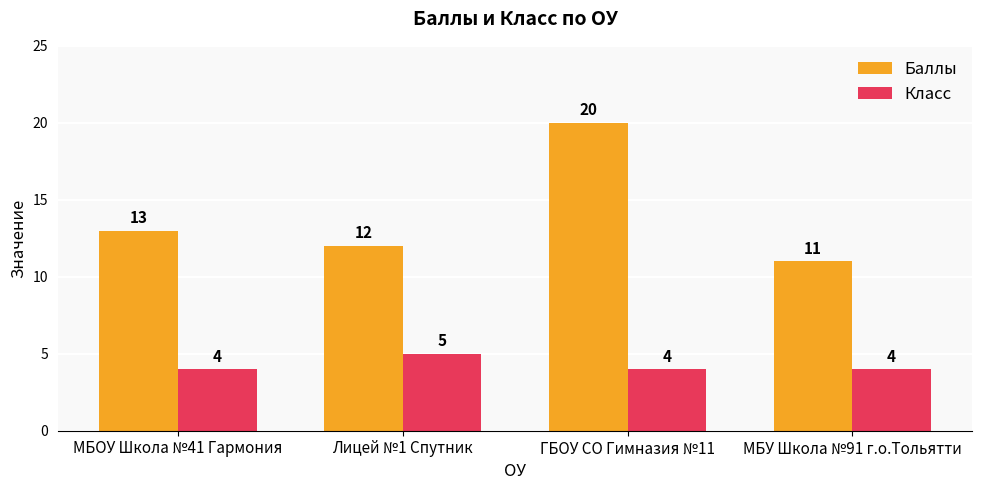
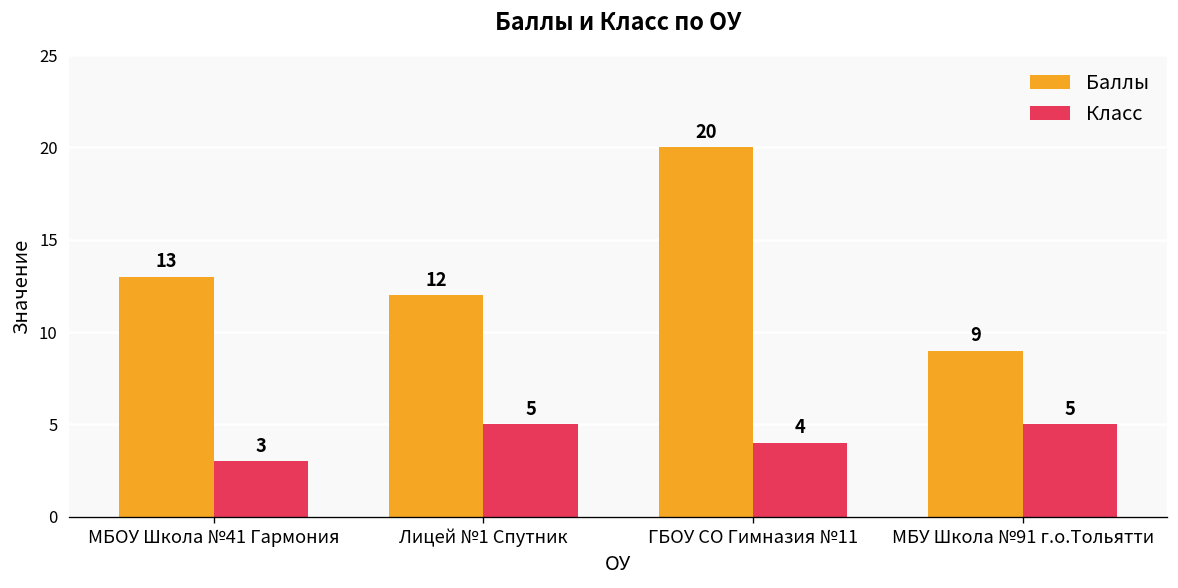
Класс, МБОУ Школа №41 Гармония: 4 -> 3
Баллы, МБУ Школа №91 г.о.Тольятти: 11 -> 9
Класс, МБУ Школа №91 г.о.Тольятти: 4 -> 5
